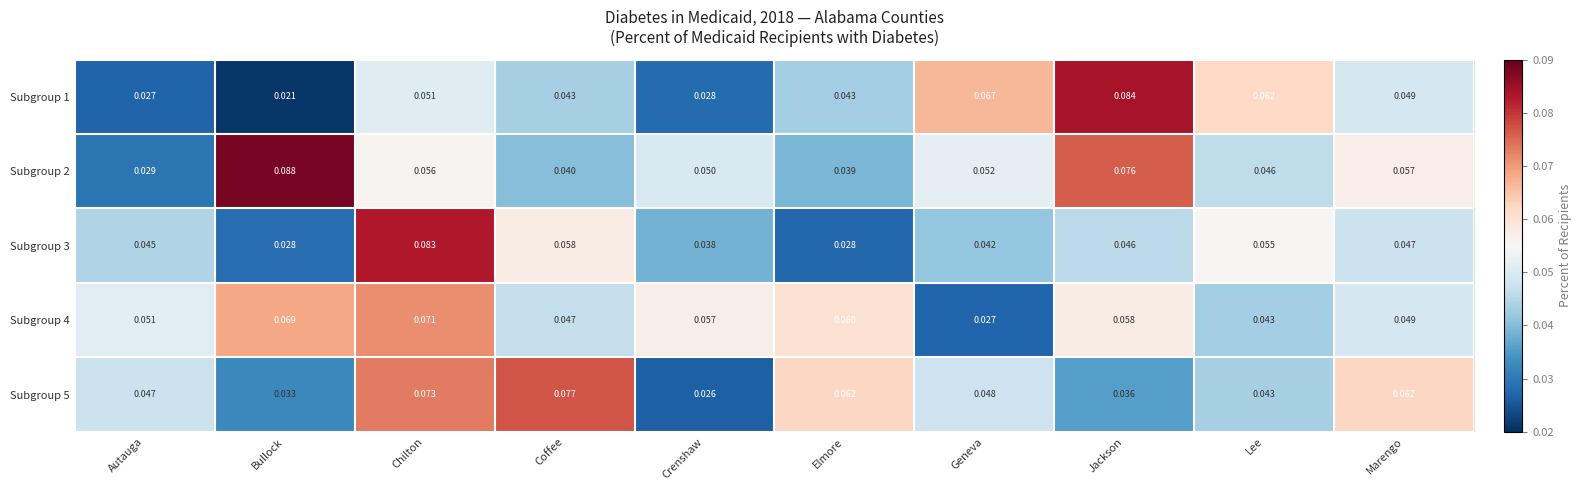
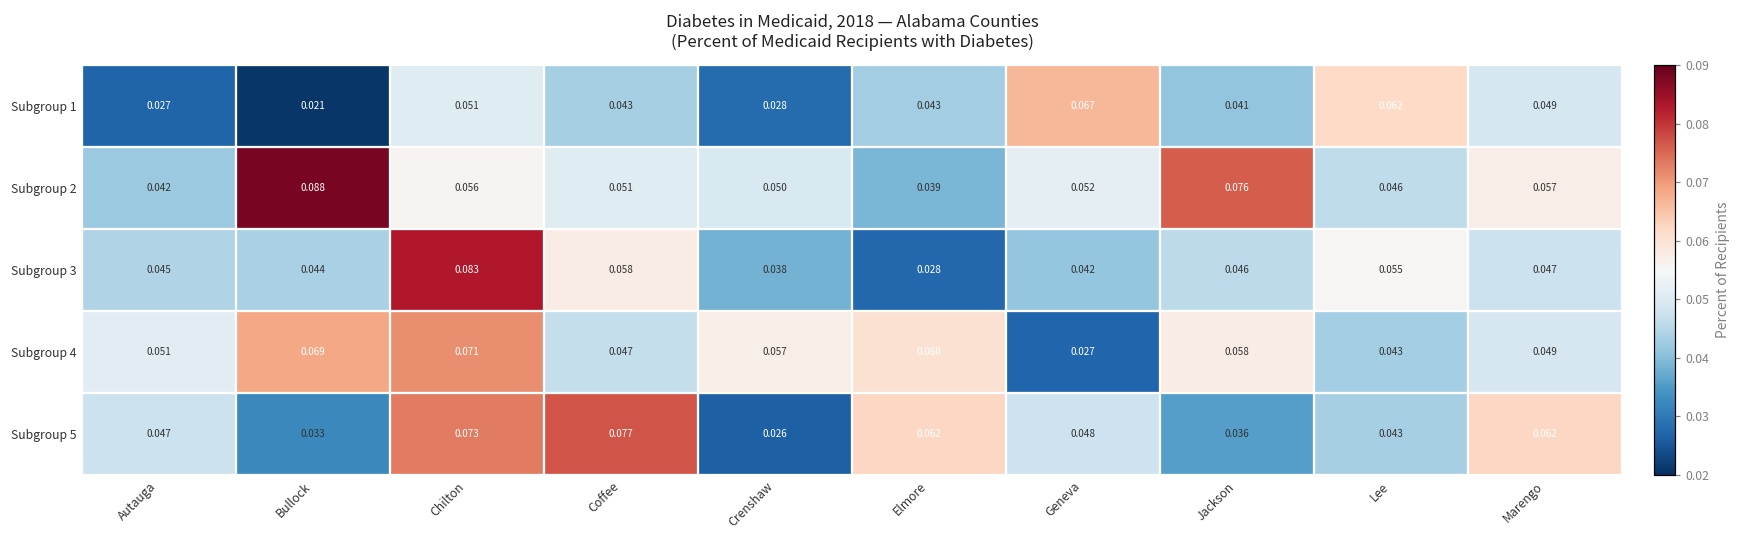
Subgroup 1, Jackson: 0.084 -> 0.041
Subgroup 2, Autauga: 0.029 -> 0.042
Subgroup 2, Coffee: 0.040 -> 0.051
Subgroup 3, Bullock: 0.028 -> 0.044
